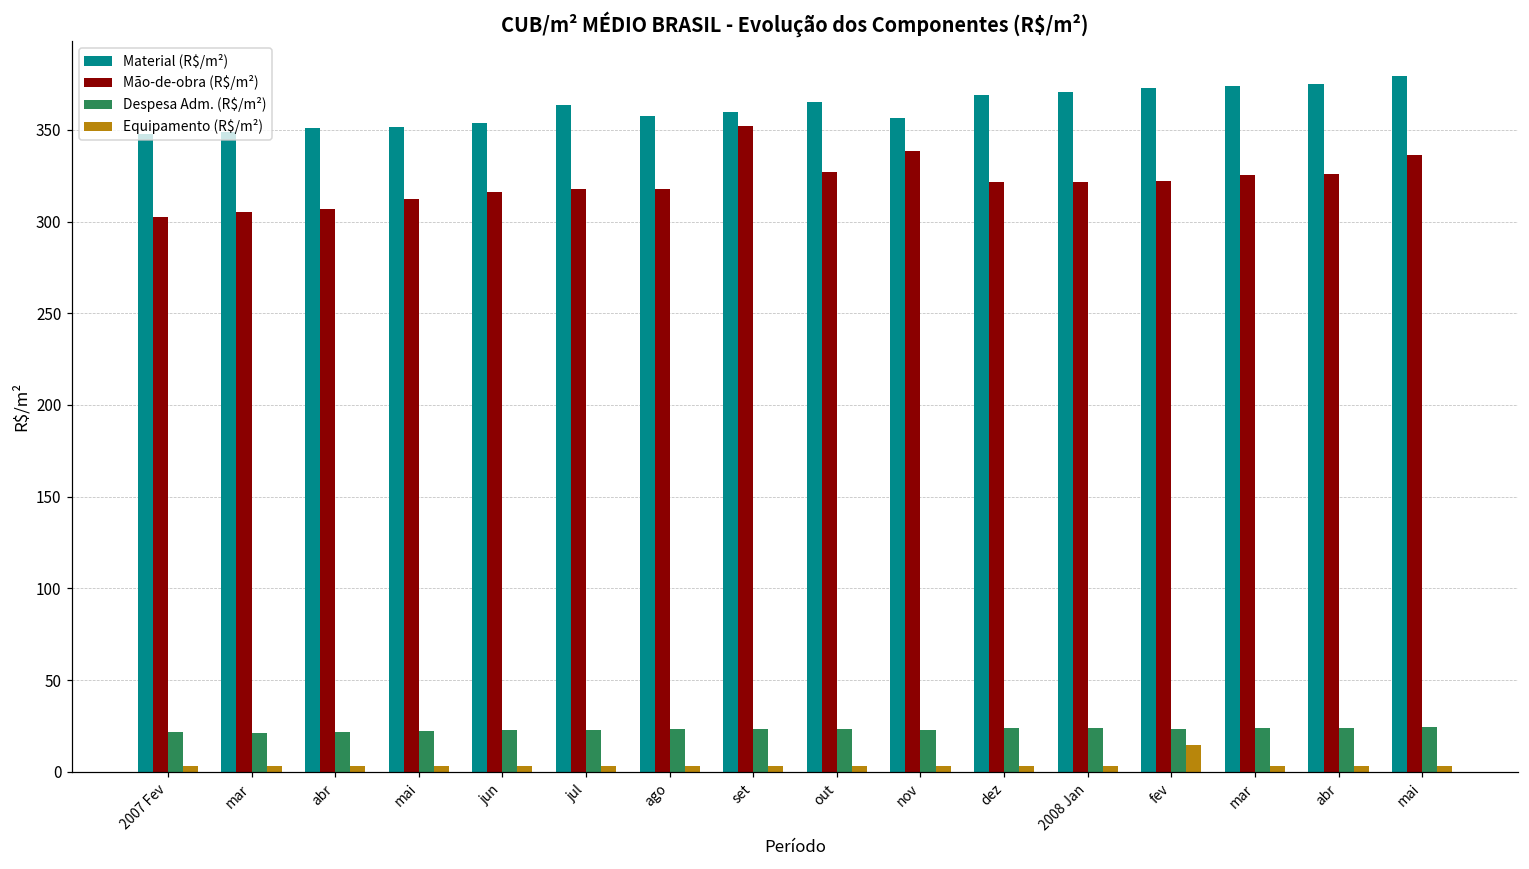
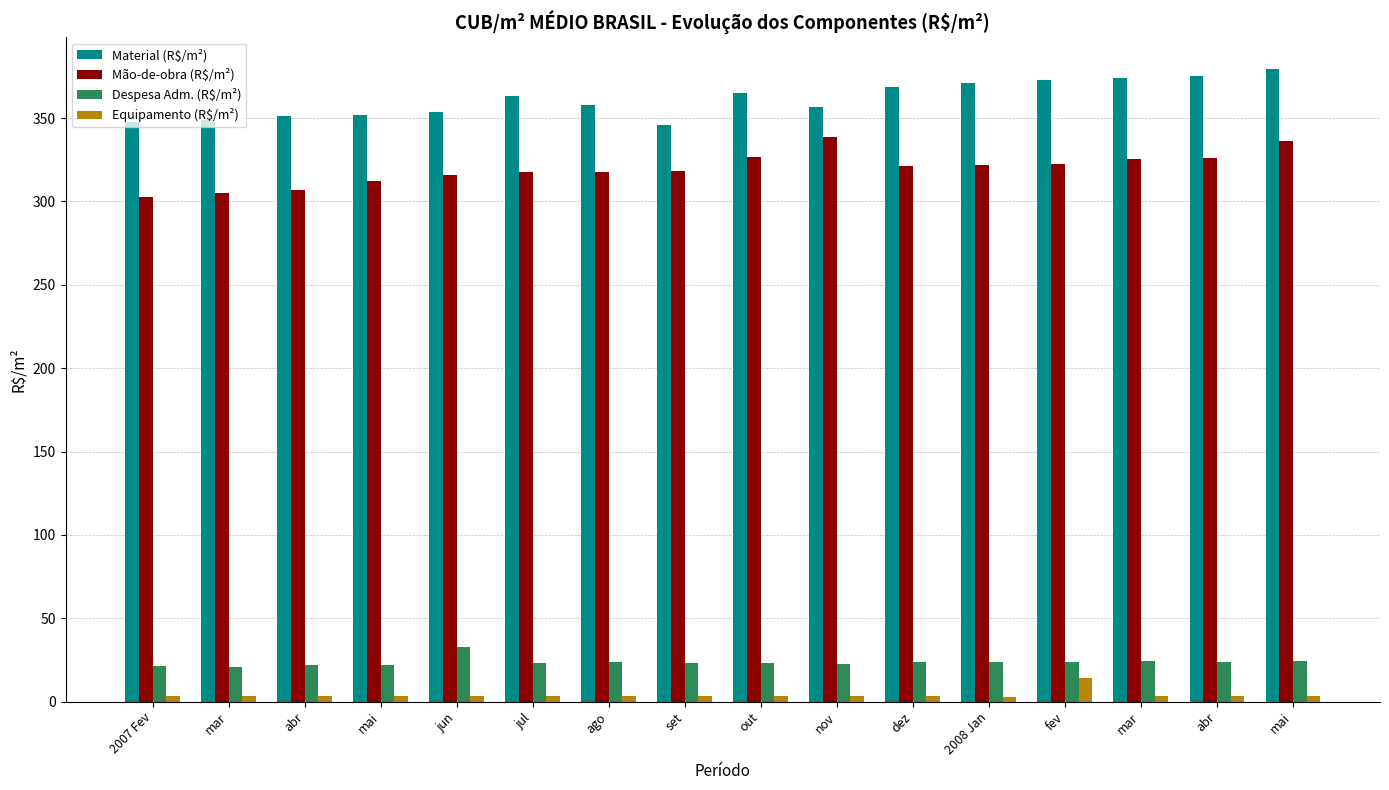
Despesa Adm. (R$/m²), jun: 23 -> 33
Material (R$/m²), set: 360 -> 346
Mão-de-obra (R$/m²), set: 352 -> 318
